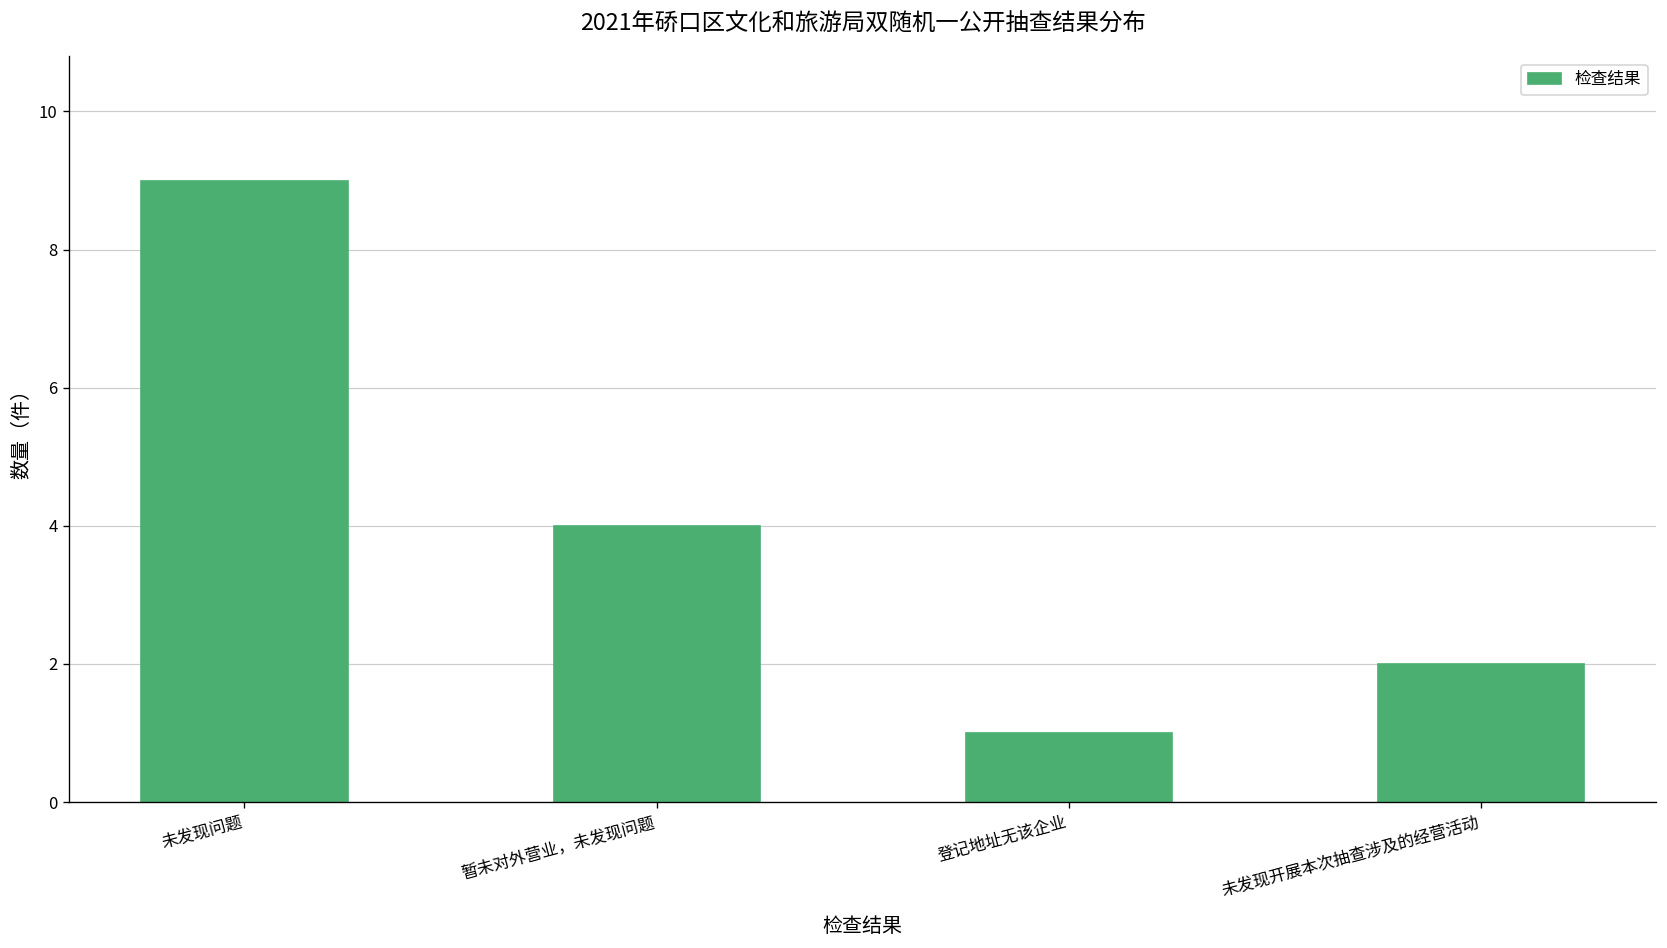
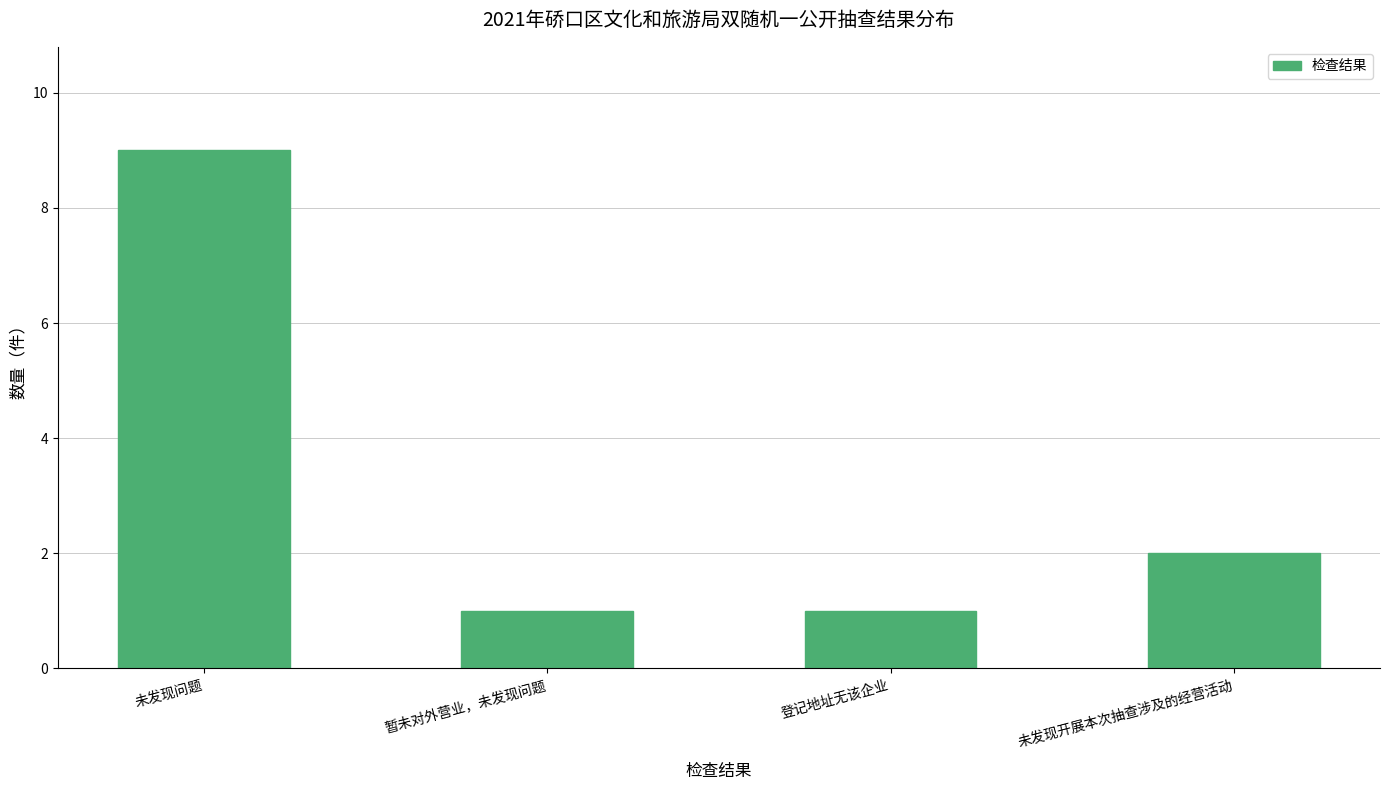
暂未对外营业，未发现问题: 4 -> 1
